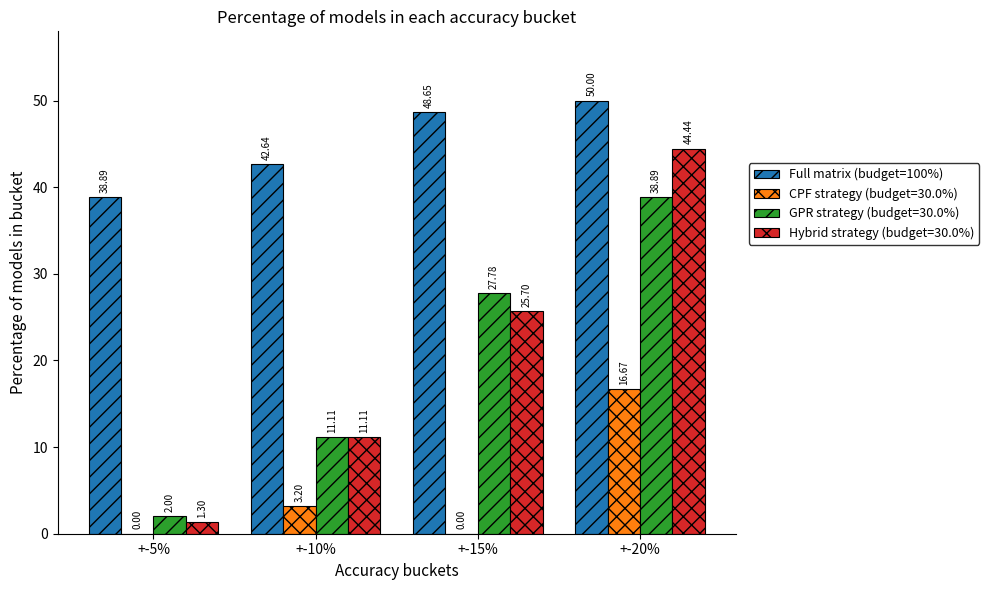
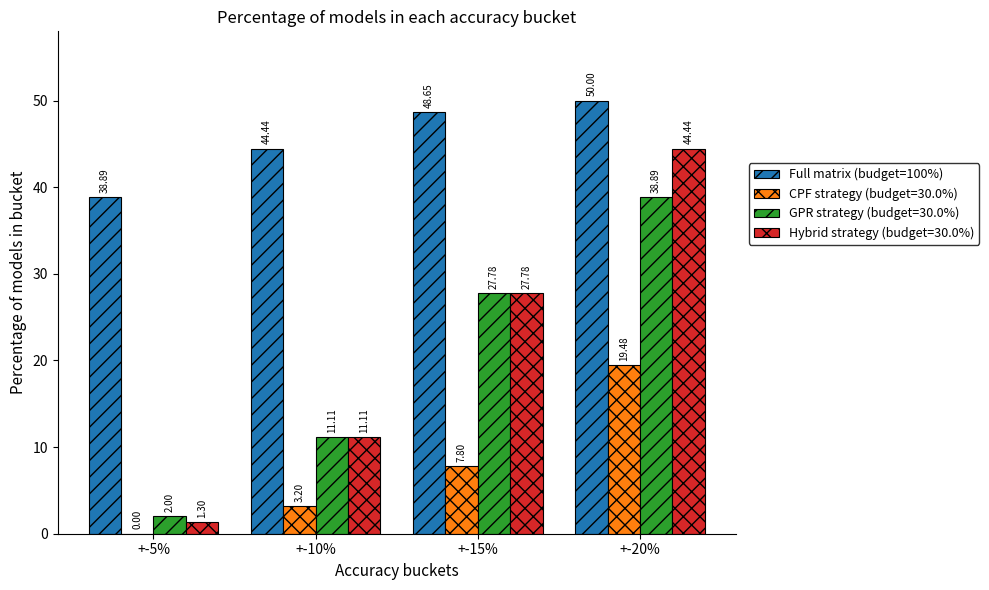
Full matrix (budget=100%), +-10%: 42.64 -> 44.44
CPF strategy (budget=30.0%), +-15%: 0.00 -> 7.80
Hybrid strategy (budget=30.0%), +-15%: 25.70 -> 27.78
CPF strategy (budget=30.0%), +-20%: 16.67 -> 19.48
